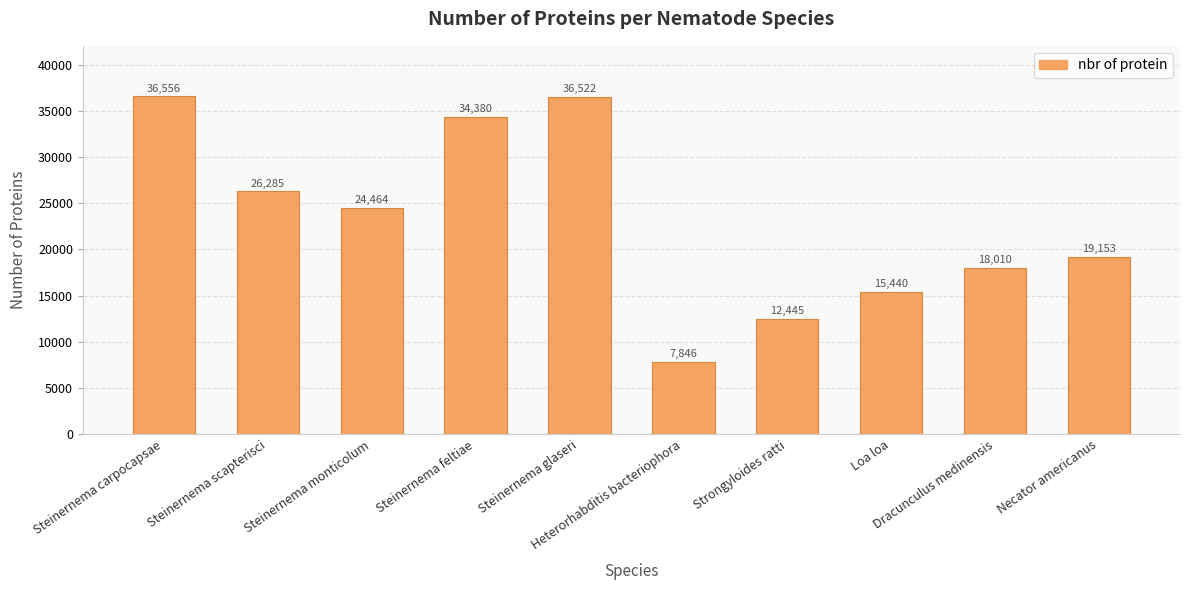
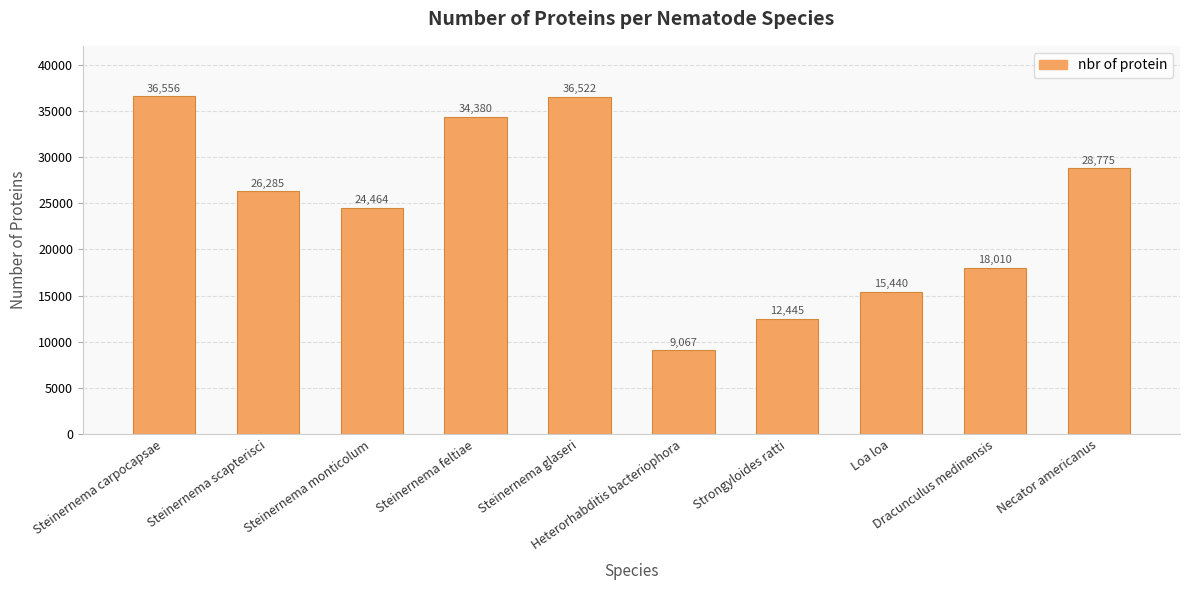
Heterorhabditis bacteriophora: 7,846 -> 9,067
Necator americanus: 19,153 -> 28,775
